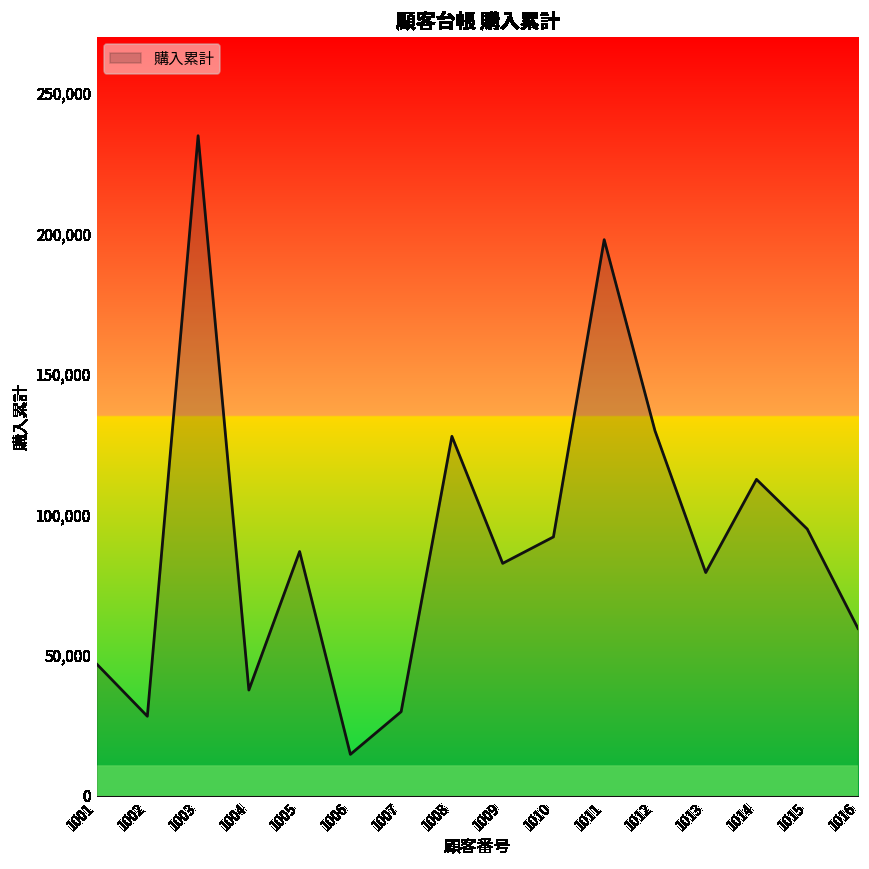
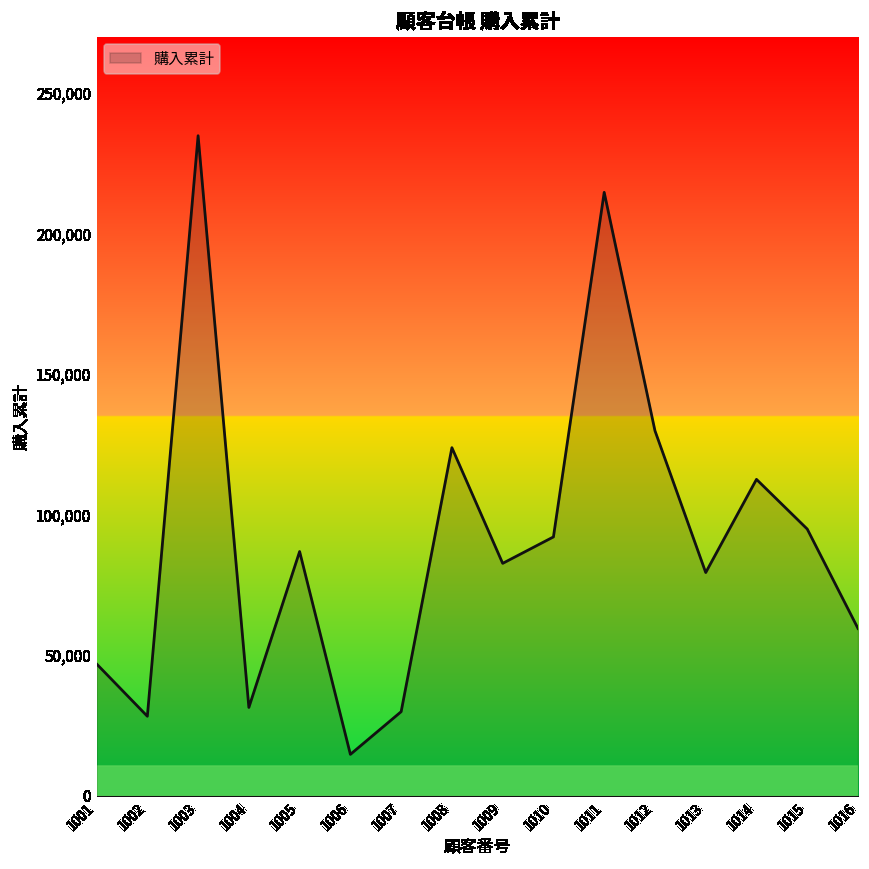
1004: 38,000 -> 32,000
1008: 128,000 -> 124,000
1011: 198,000 -> 215,000
